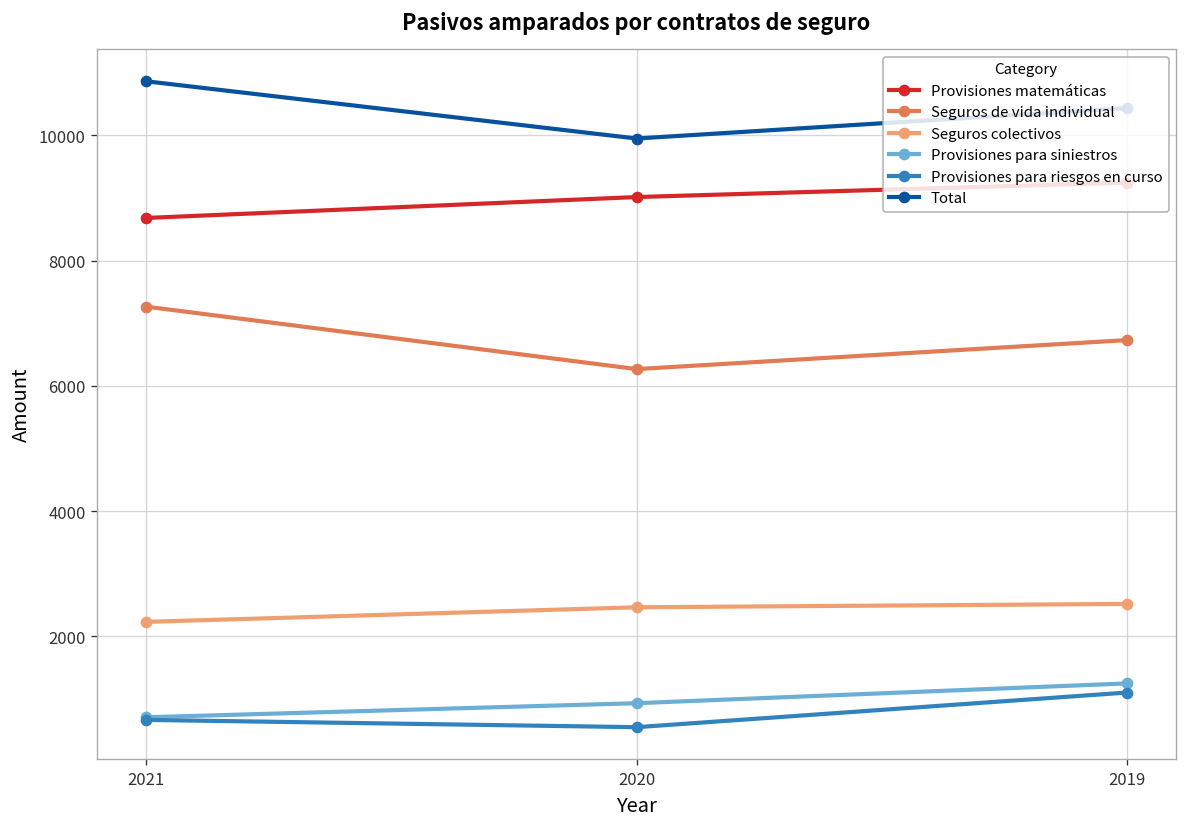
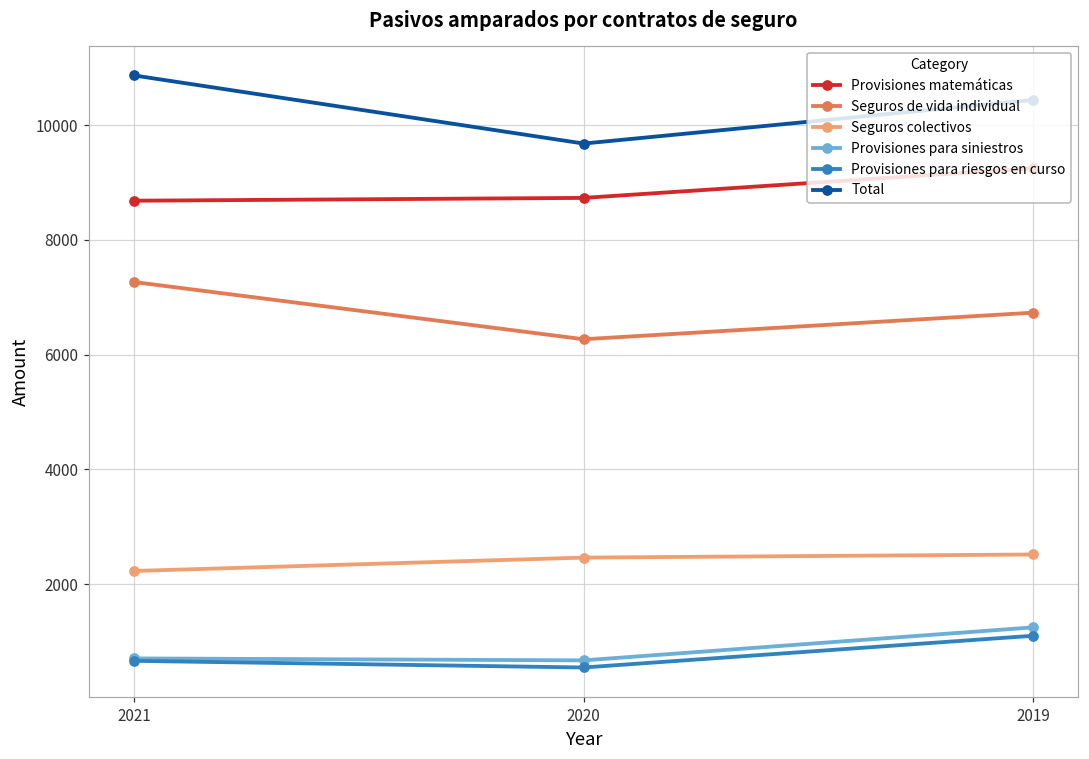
Provisiones matemáticas, 2020: 9000 -> 8700
Provisiones para siniestros, 2020: 900 -> 700
Total, 2020: 10000 -> 9700
